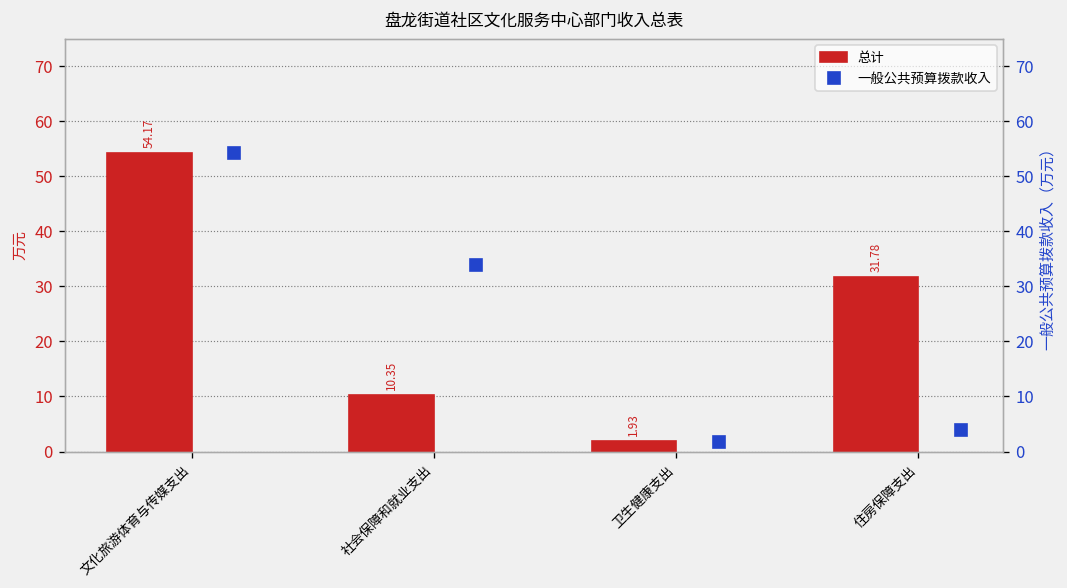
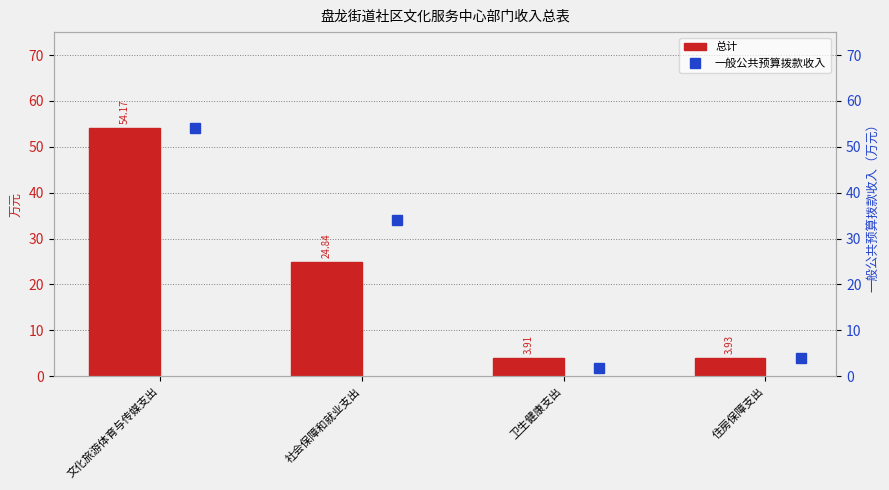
总计, 社会保障和就业支出: 10.35 -> 24.84
总计, 卫生健康支出: 1.93 -> 3.91
总计, 住房保障支出: 31.78 -> 3.93
